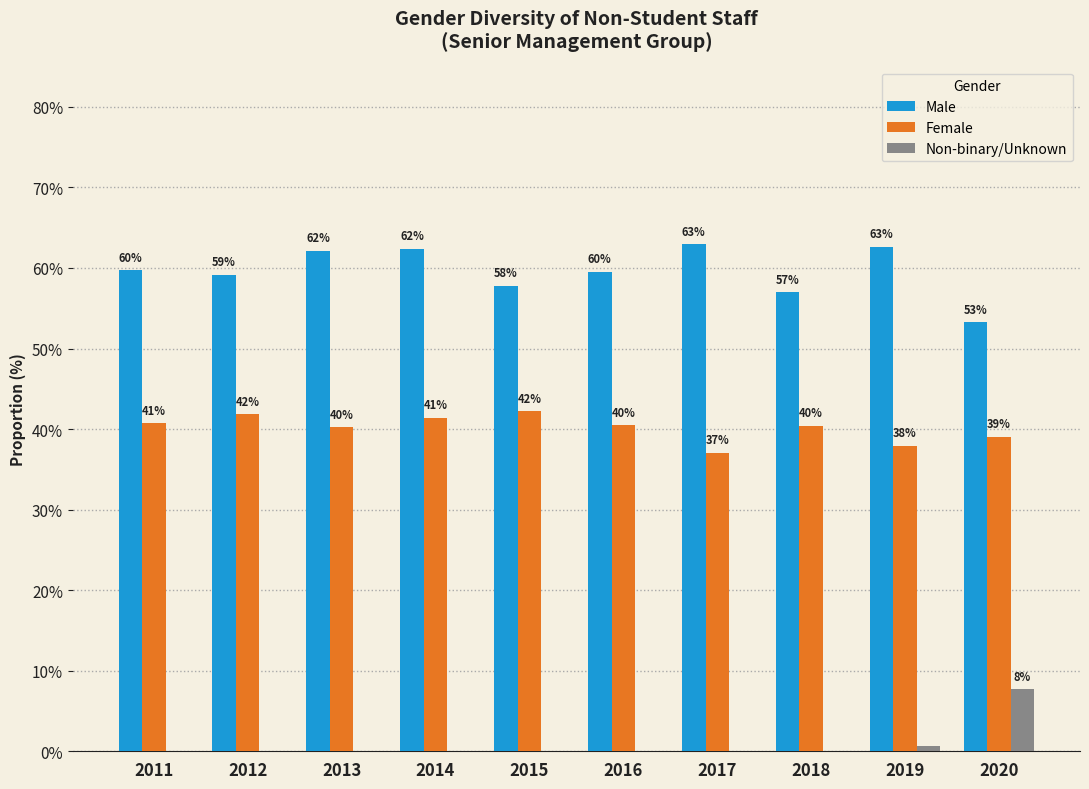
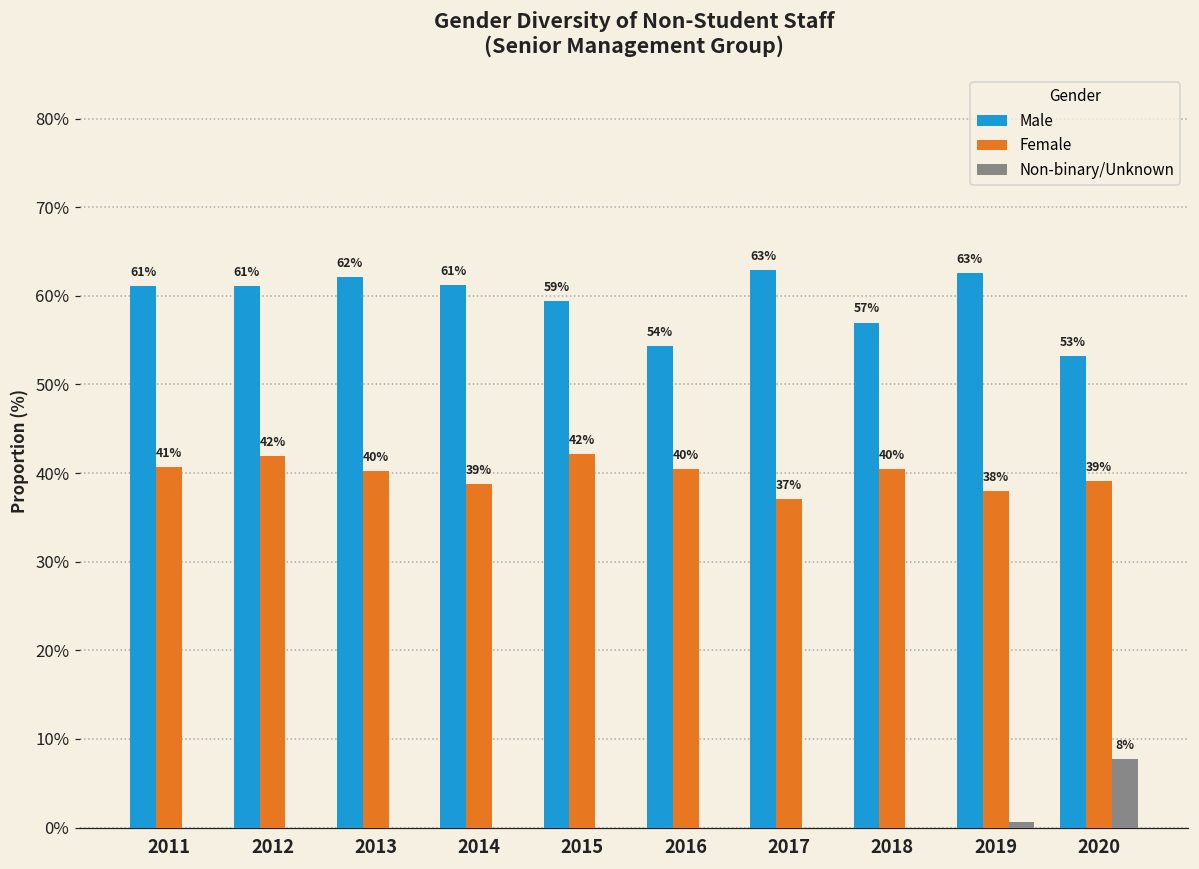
Male, 2011: 60% -> 61%
Male, 2012: 59% -> 61%
Male, 2014: 62% -> 61%
Female, 2014: 41% -> 39%
Male, 2015: 58% -> 59%
Male, 2016: 60% -> 54%
